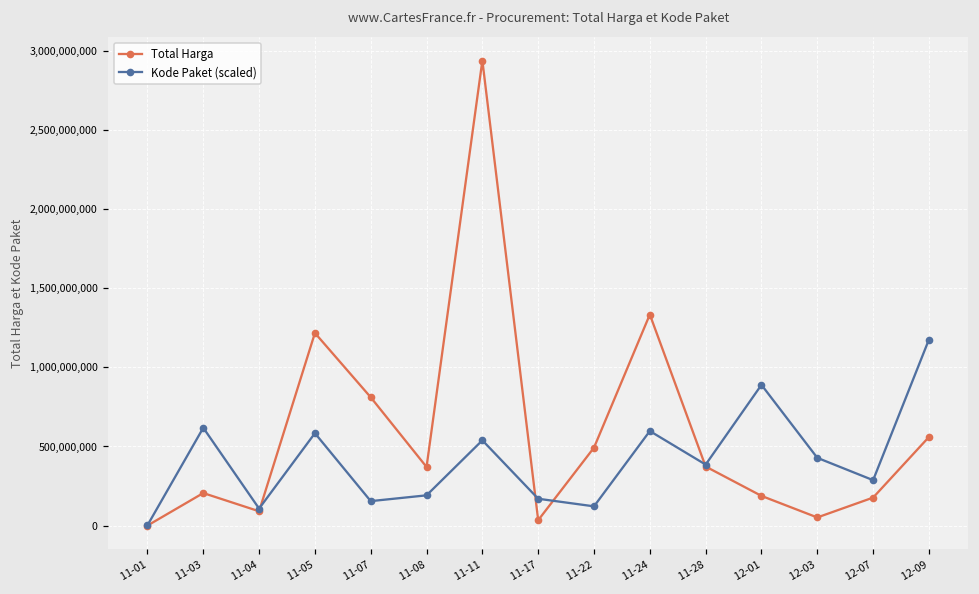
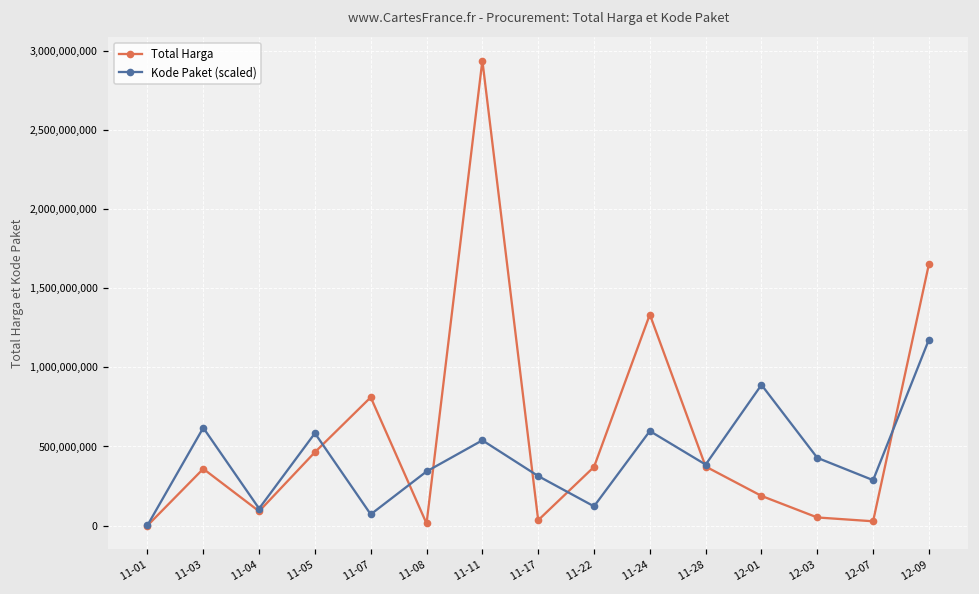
Total Harga, 11-03: 210,000,000 -> 360,000,000
Total Harga, 11-05: 1,220,000,000 -> 460,000,000
Kode Paket (scaled), 11-07: 150,000,000 -> 70,000,000
Total Harga, 11-08: 370,000,000 -> 10,000,000
Kode Paket (scaled), 11-08: 190,000,000 -> 340,000,000
Kode Paket (scaled), 11-17: 170,000,000 -> 310,000,000
Total Harga, 11-22: 490,000,000 -> 370,000,000
Total Harga, 12-07: 180,000,000 -> 30,000,000
Total Harga, 12-09: 560,000,000 -> 1,650,000,000
